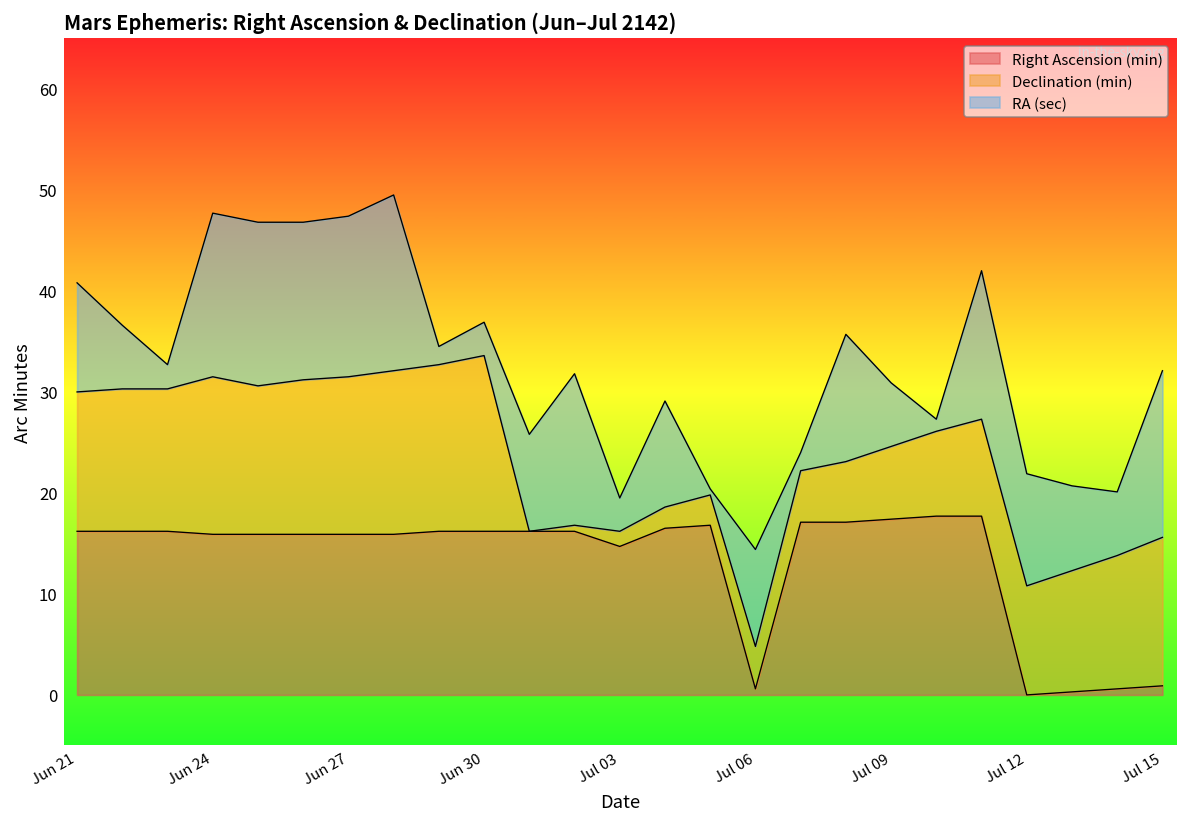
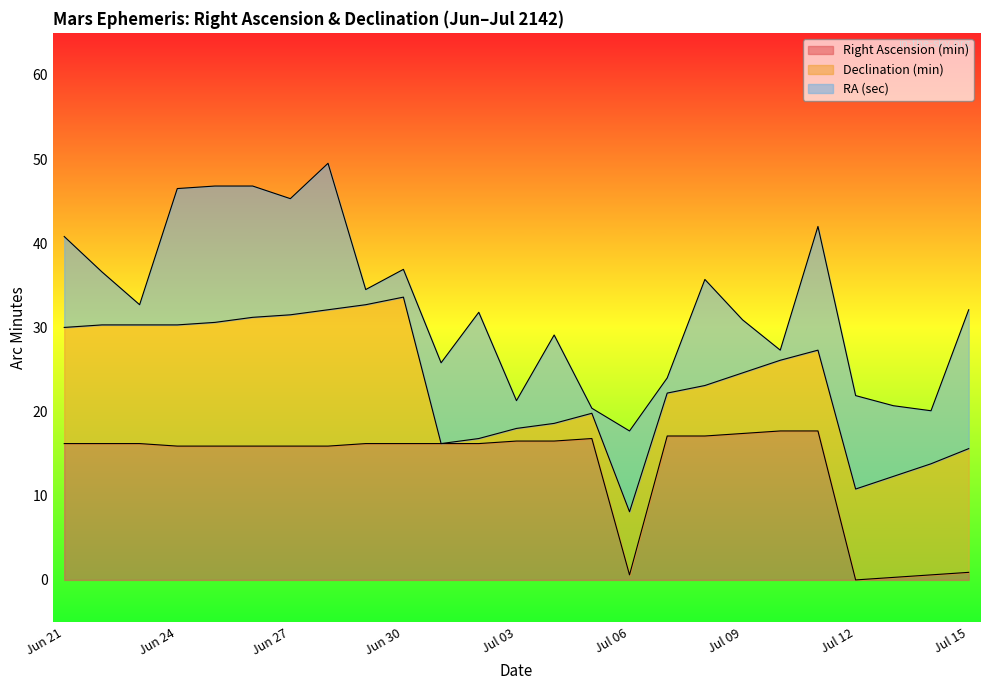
Declination (min), Jun 24: 16 -> 14
RA (sec), Jun 27: 16 -> 14
Right Ascension (min), Jul 03: 15 -> 17
Declination (min), Jul 06: 4 -> 8
